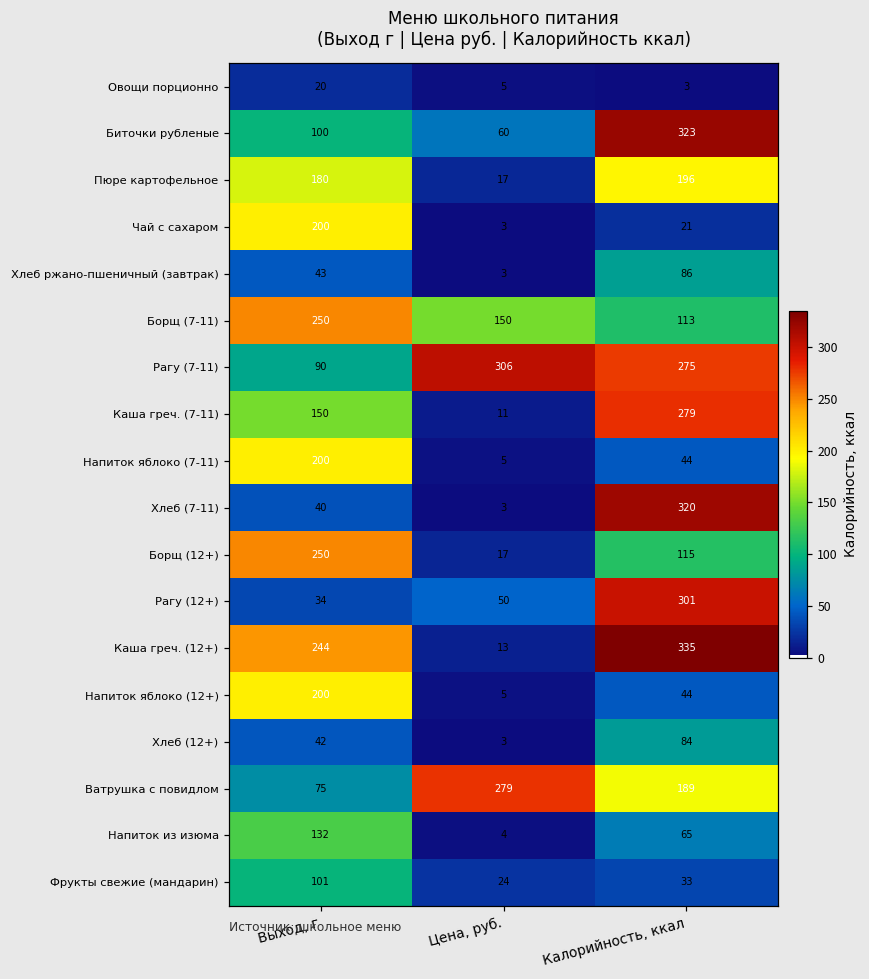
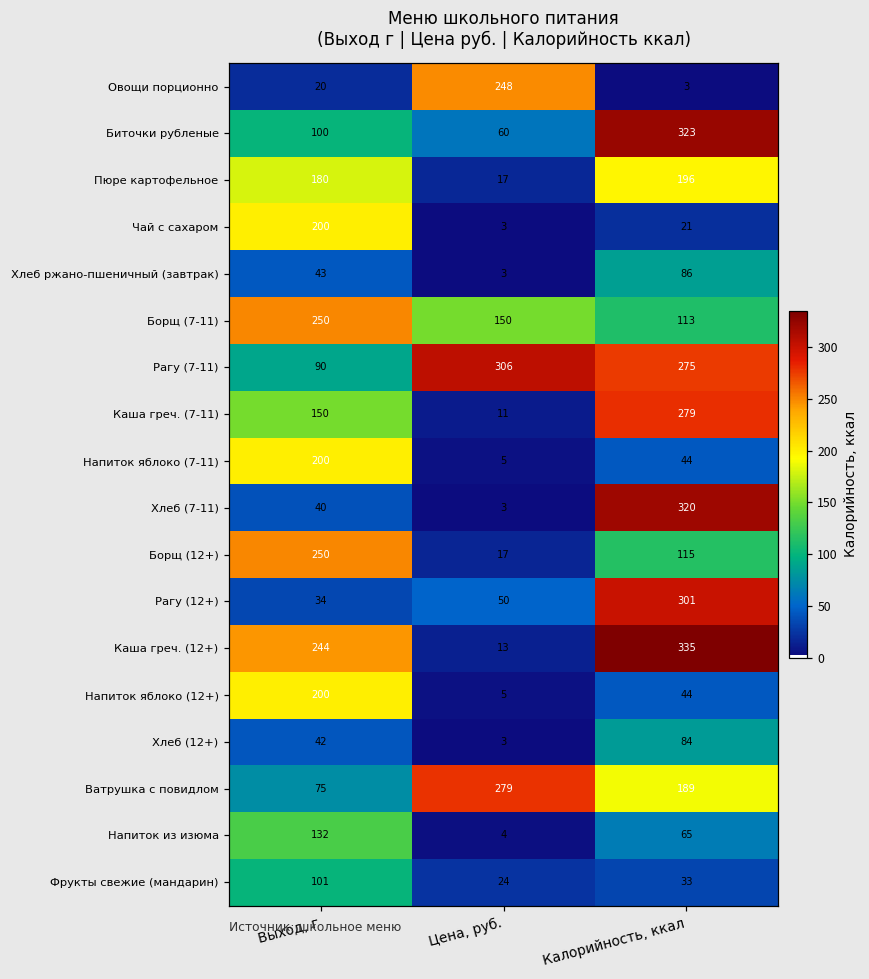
Овощи порционно, Цена, руб.: 5 -> 248
